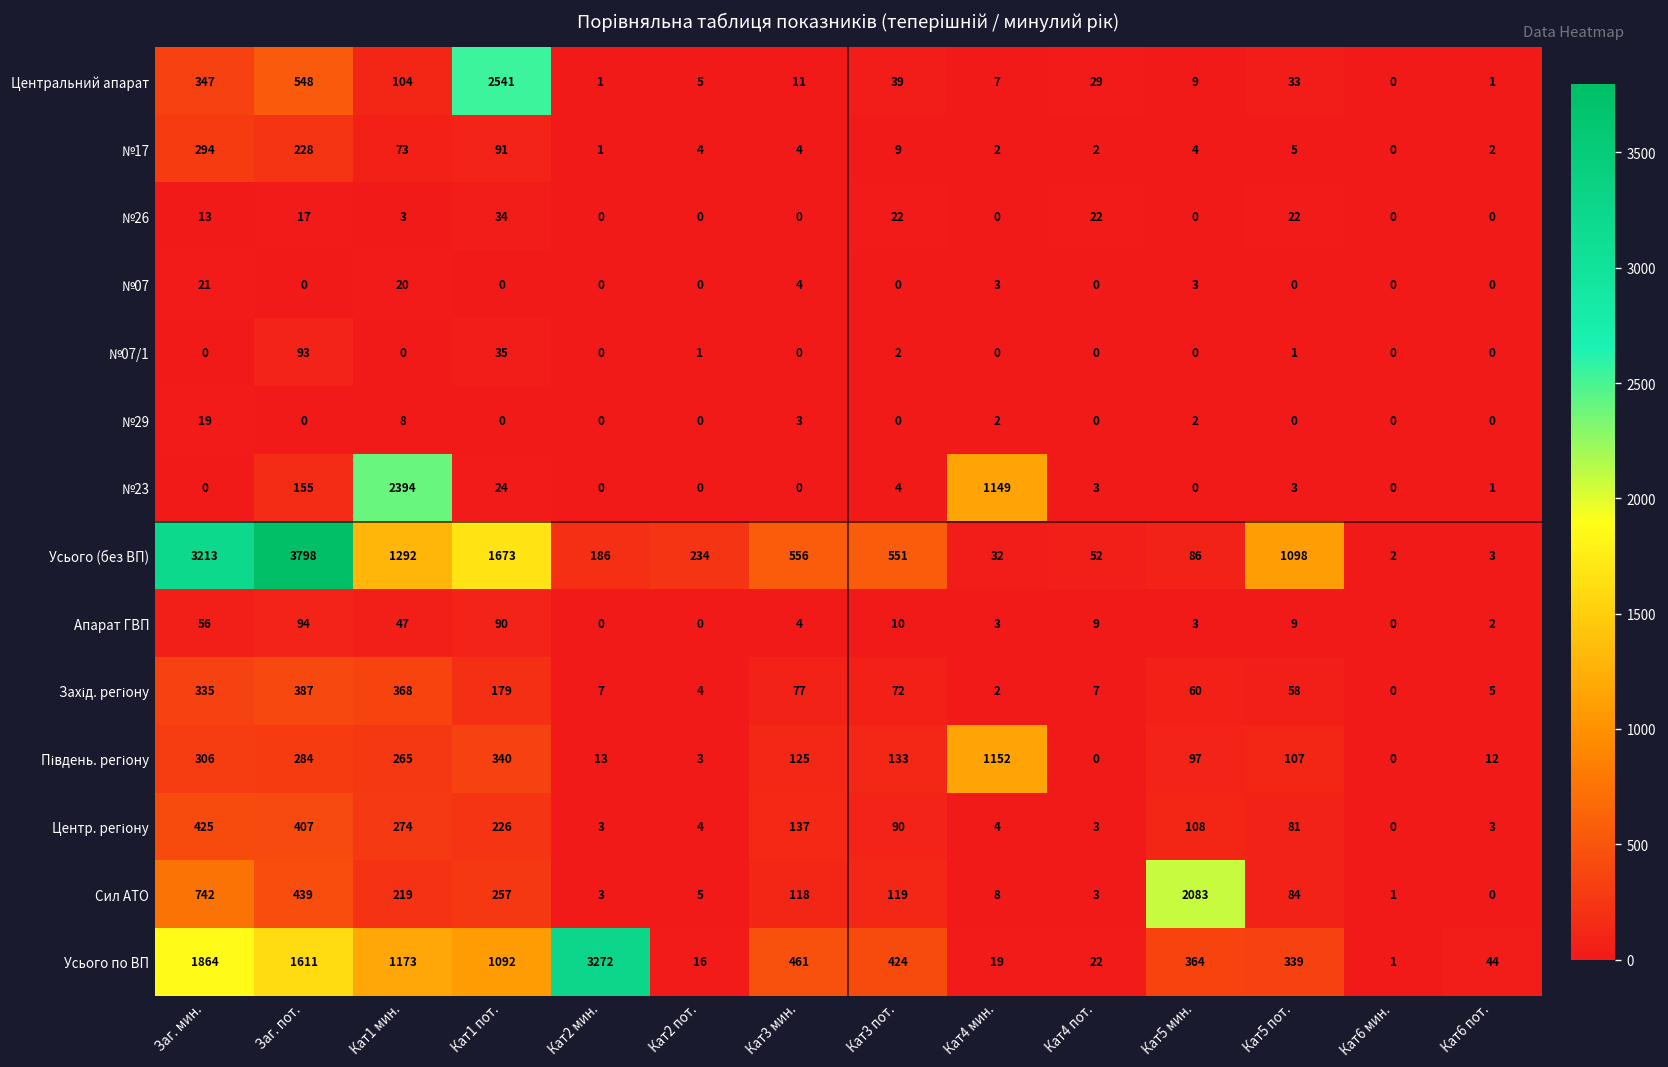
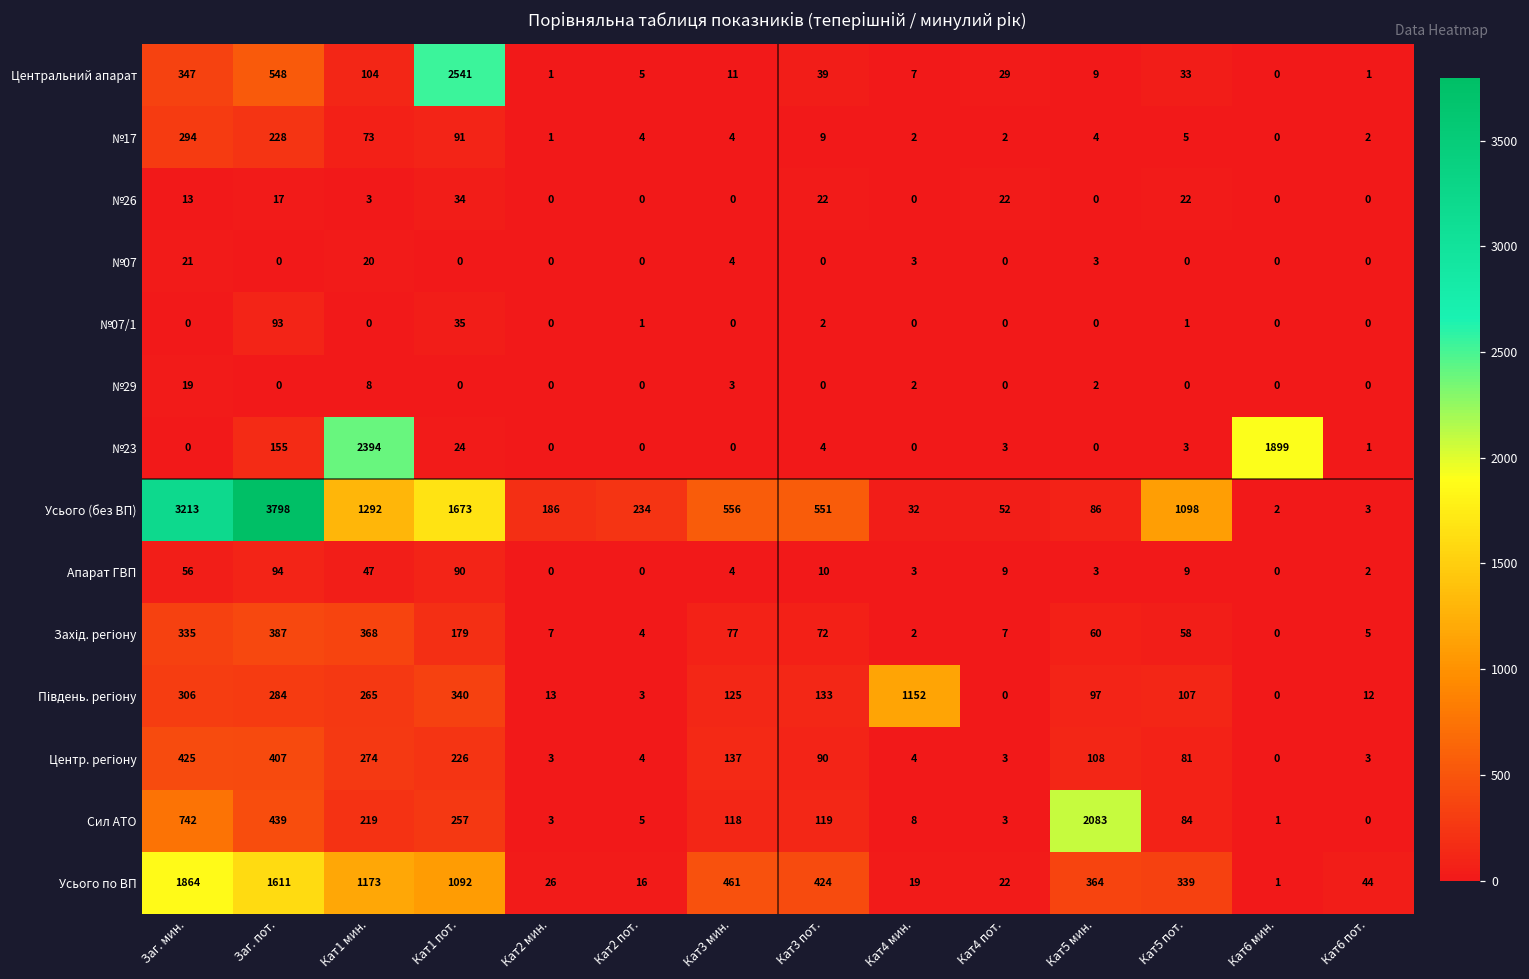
№23, Кат4 мин.: 1149 -> 0
№23, Кат6 мин.: 0 -> 1899
Усього по ВП, Кат2 мин.: 3272 -> 26
